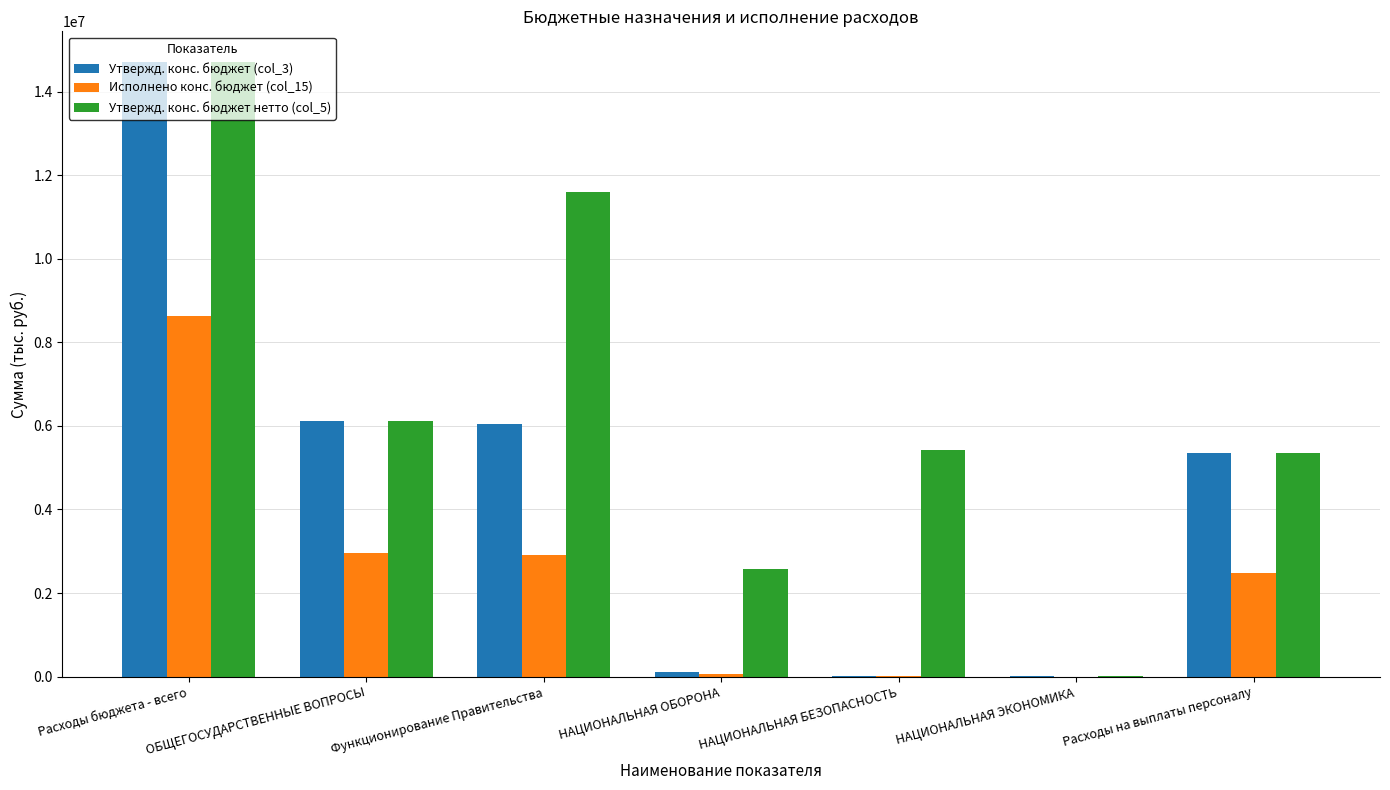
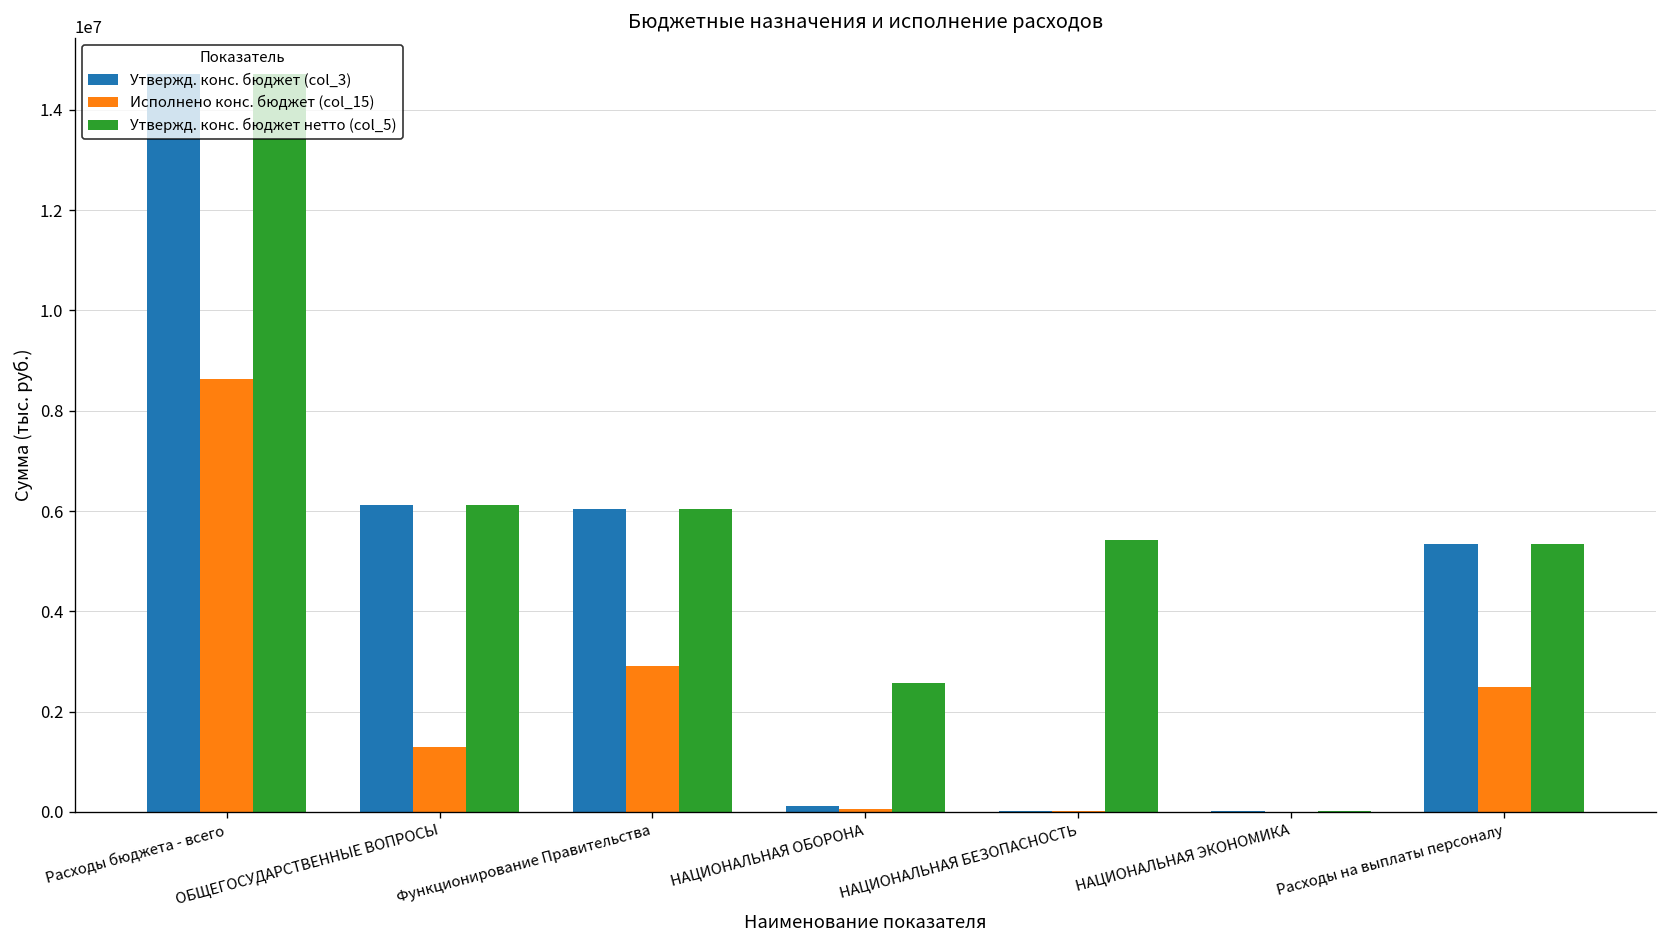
Исполнено конс. бюджет (col_15), ОБЩЕГОСУДАРСТВЕННЫЕ ВОПРОСЫ: 3000000 -> 1300000
Утвержд. конс. бюджет нетто (col_5), Функционирование Правительства: 11600000 -> 6000000
